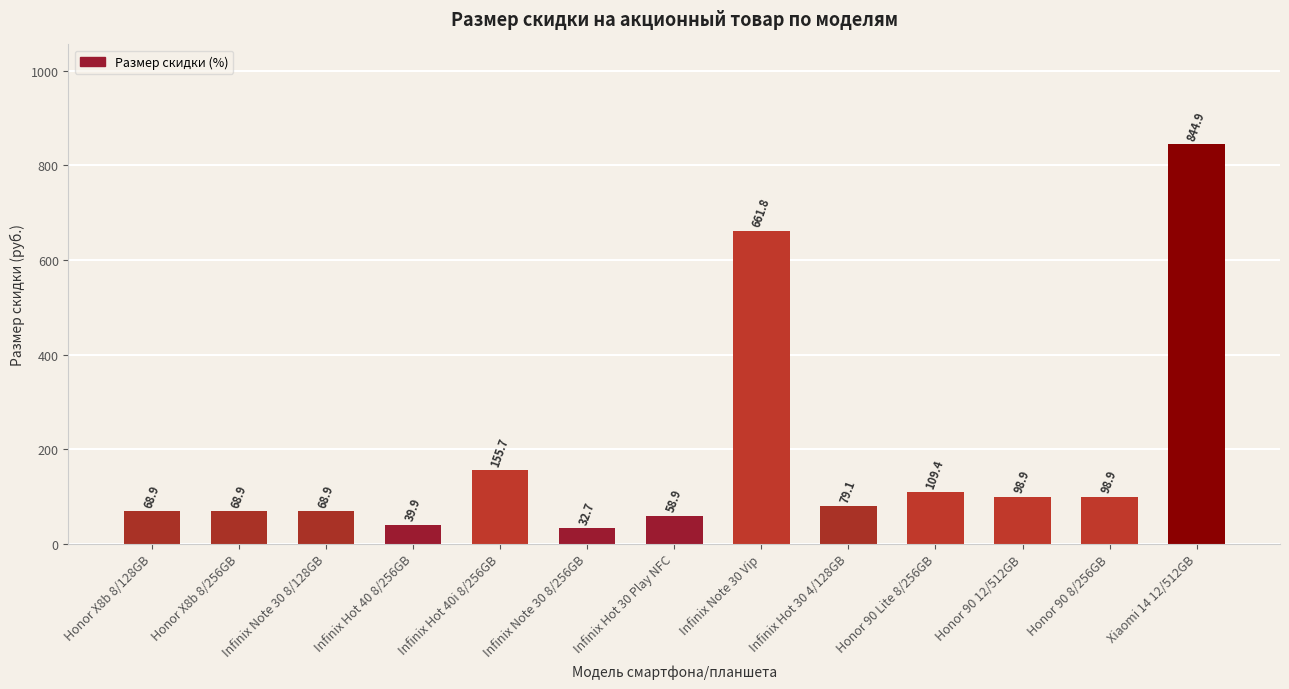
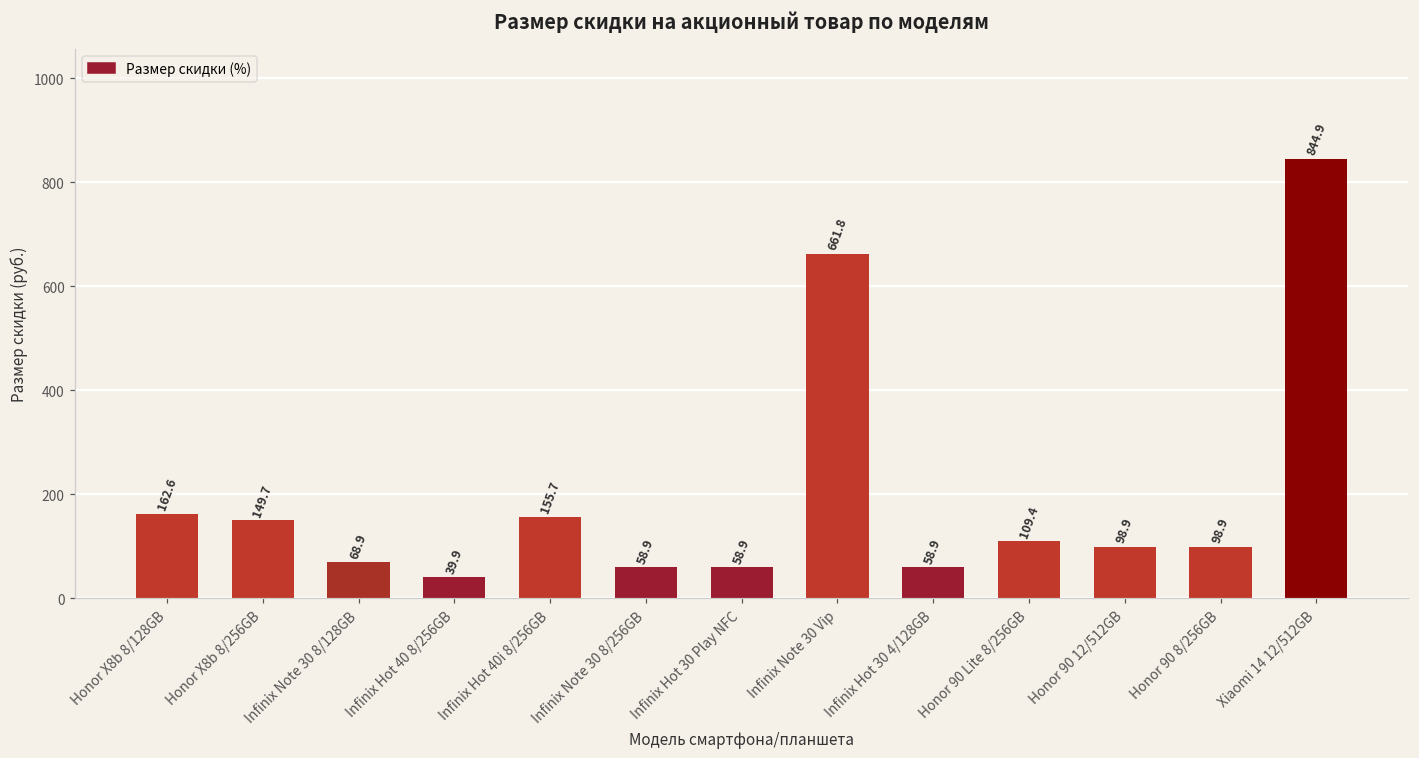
Honor X8b 8/128GB: 68.9 -> 162.6
Honor X8b 8/256GB: 68.9 -> 149.7
Infinix Note 30 8/256GB: 32.7 -> 58.9
Infinix Hot 30 4/128GB: 79.1 -> 58.9
